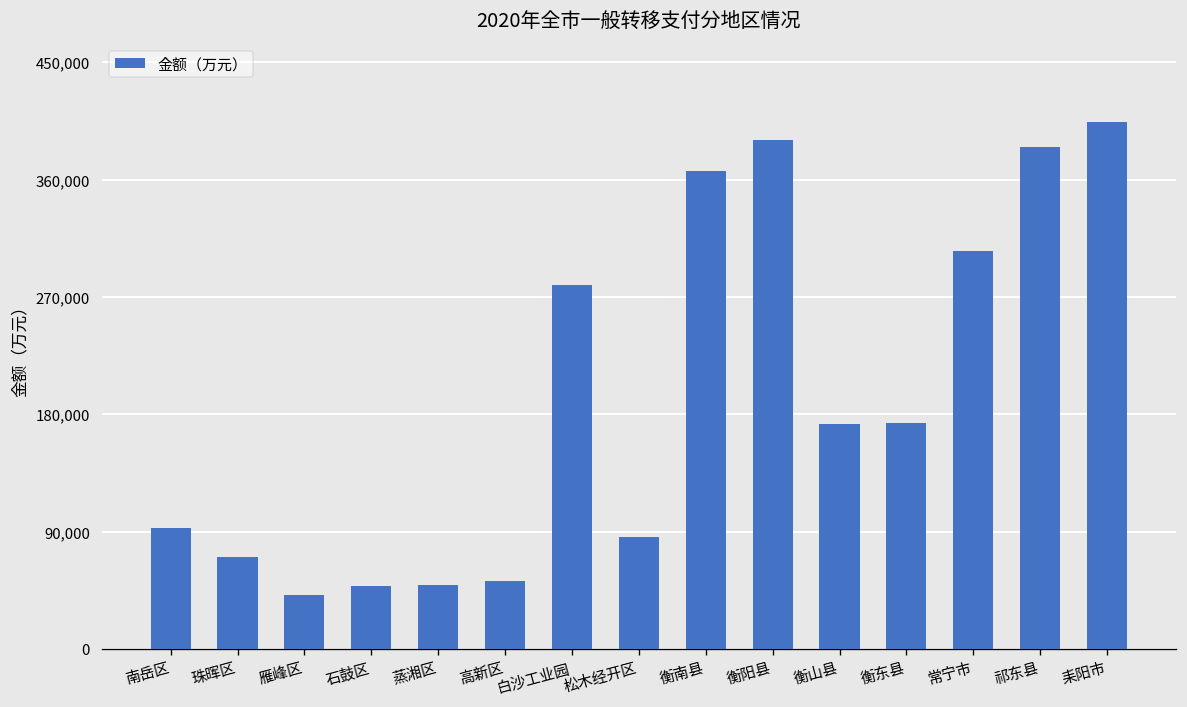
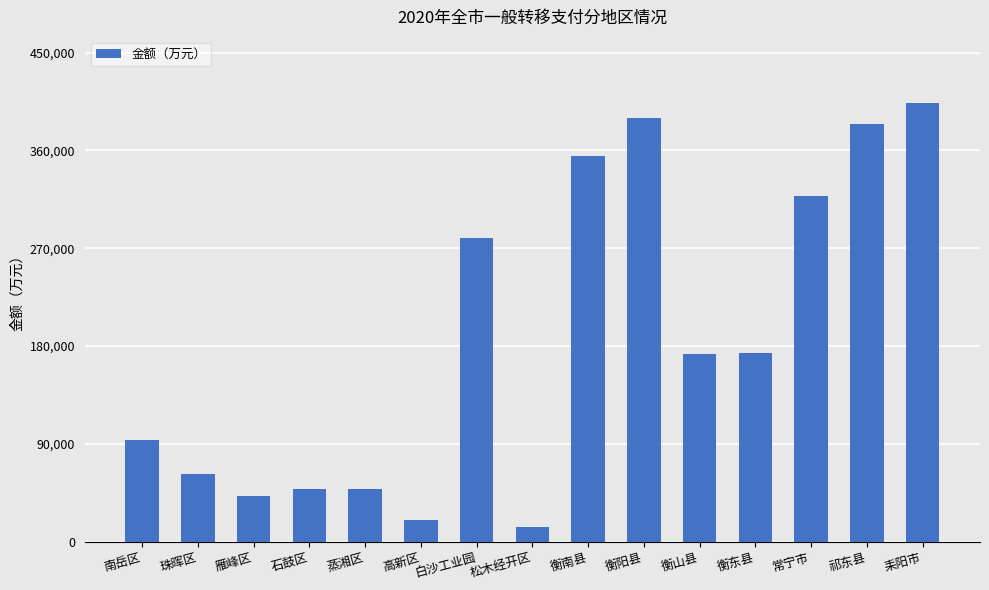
珠晖区: 71,000 -> 62,000
高新区: 52,000 -> 20,000
松木经开区: 86,000 -> 13,000
衡南县: 366,000 -> 355,000
常宁市: 305,000 -> 319,000
